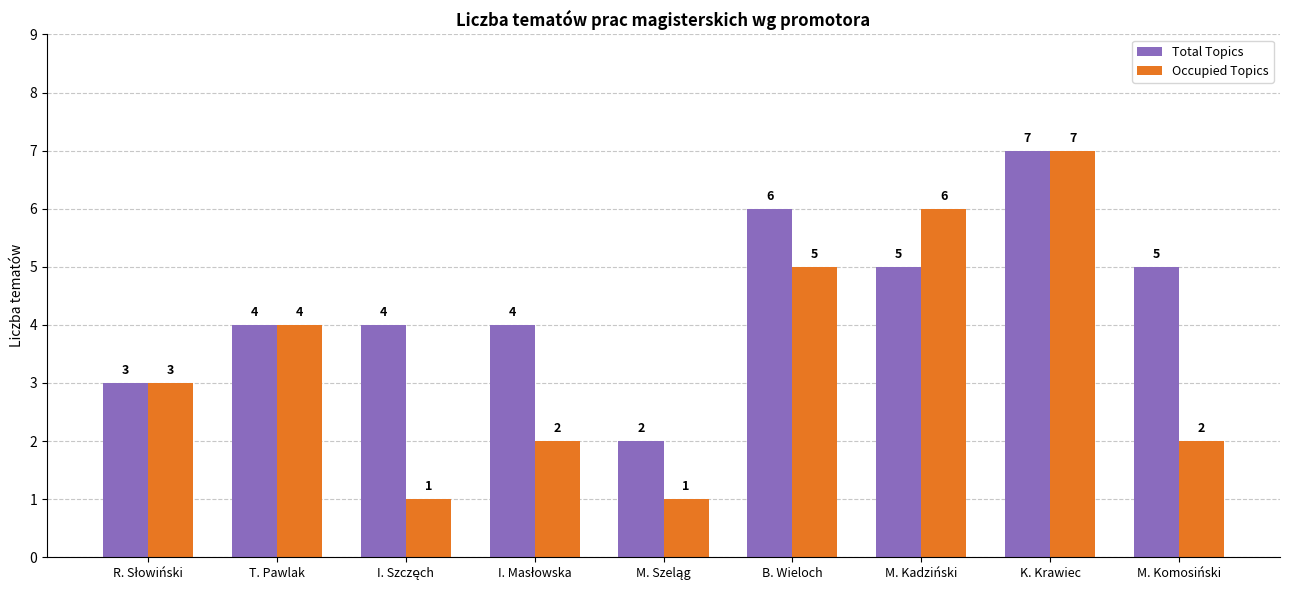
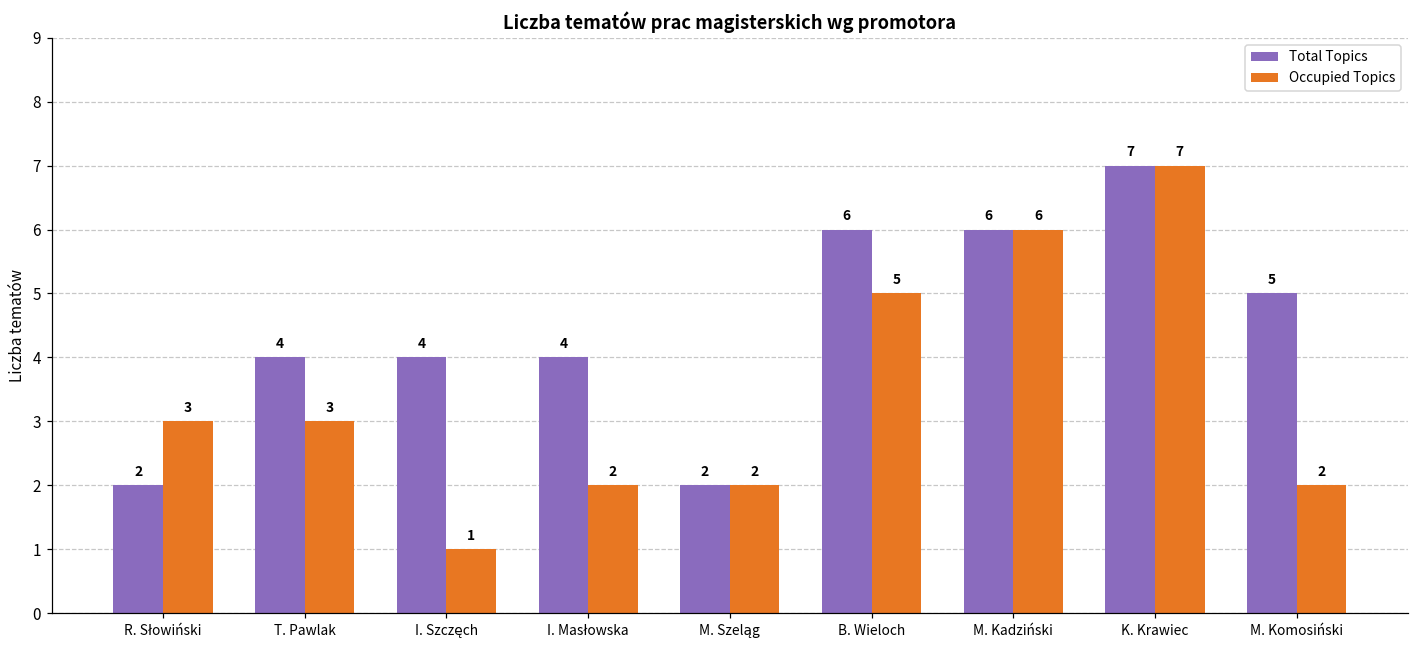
Total Topics, R. Słowiński: 3 -> 2
Occupied Topics, T. Pawlak: 4 -> 3
Occupied Topics, M. Szeląg: 1 -> 2
Total Topics, M. Kadziński: 5 -> 6
